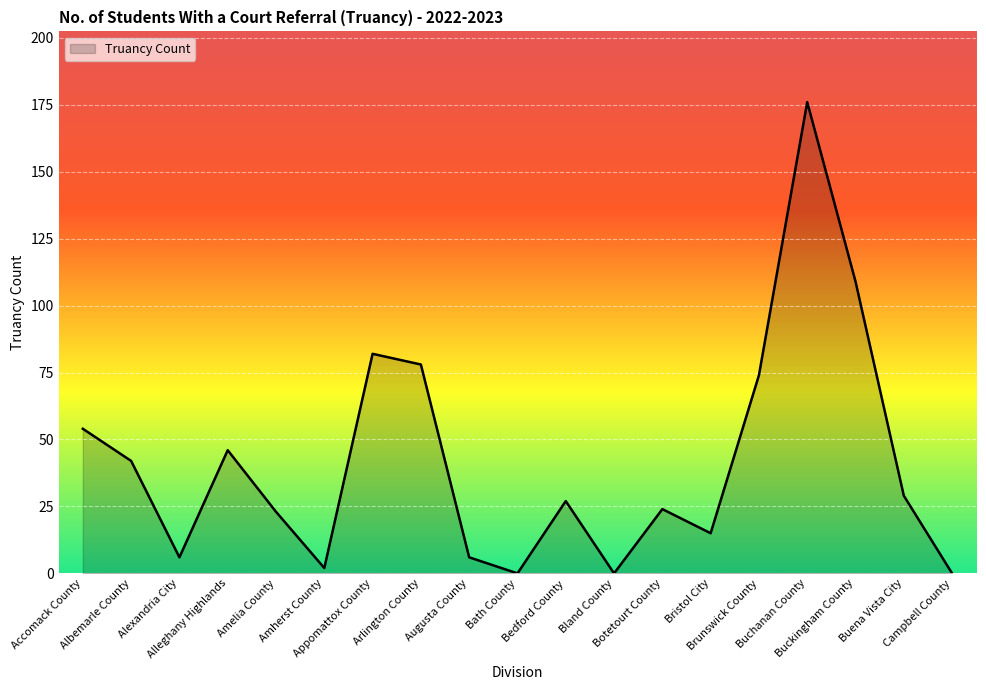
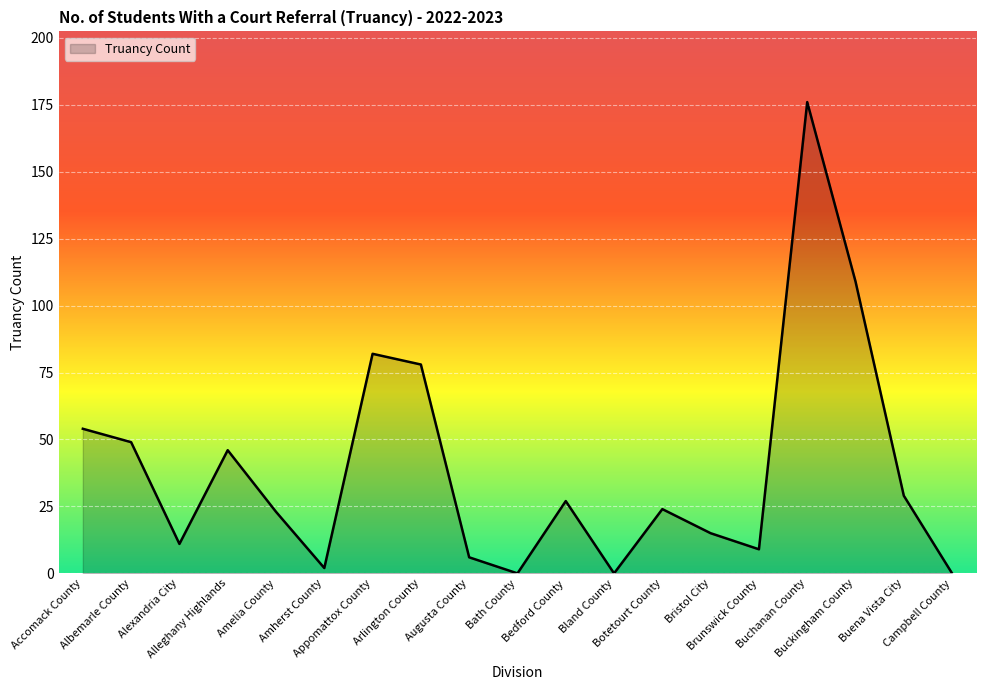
Albemarle County: 42 -> 49
Alexandria City: 6 -> 11
Brunswick County: 74 -> 9
